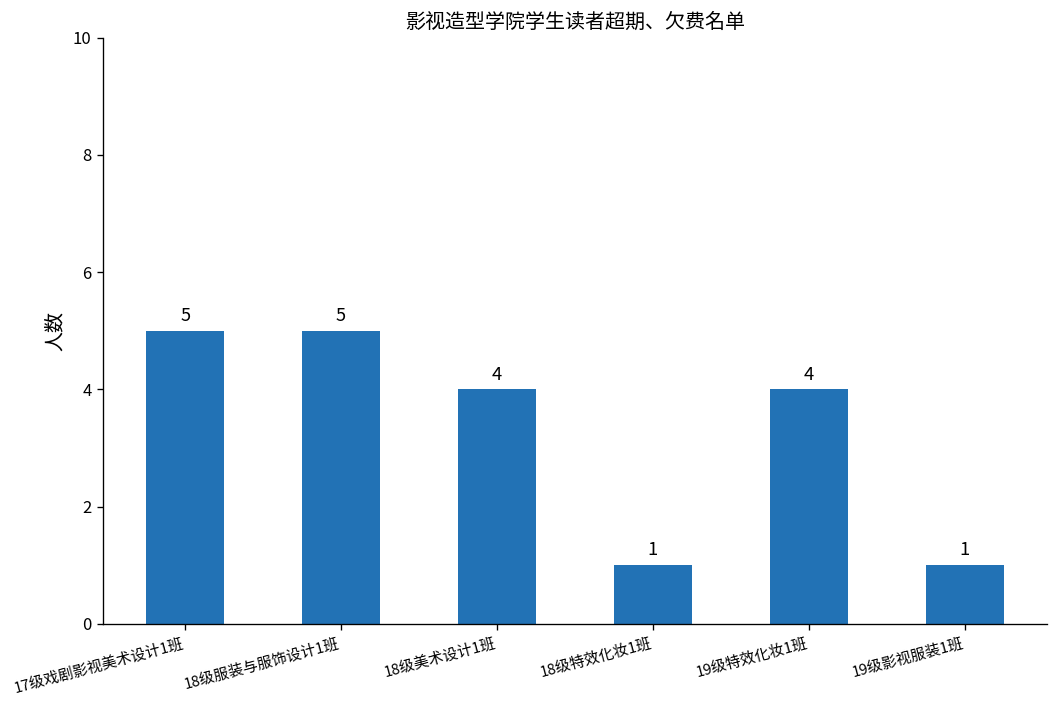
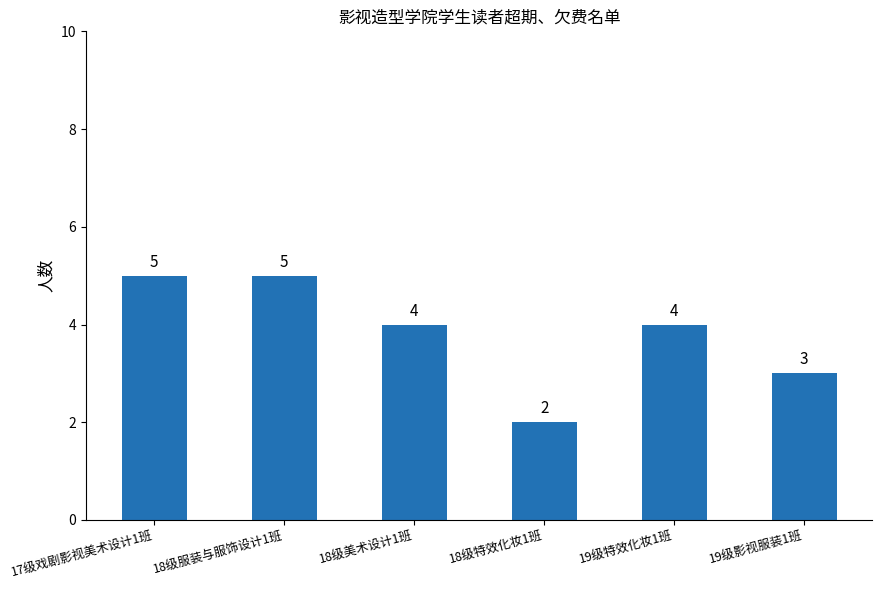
18级特效化妆1班: 1 -> 2
19级影视服装1班: 1 -> 3
